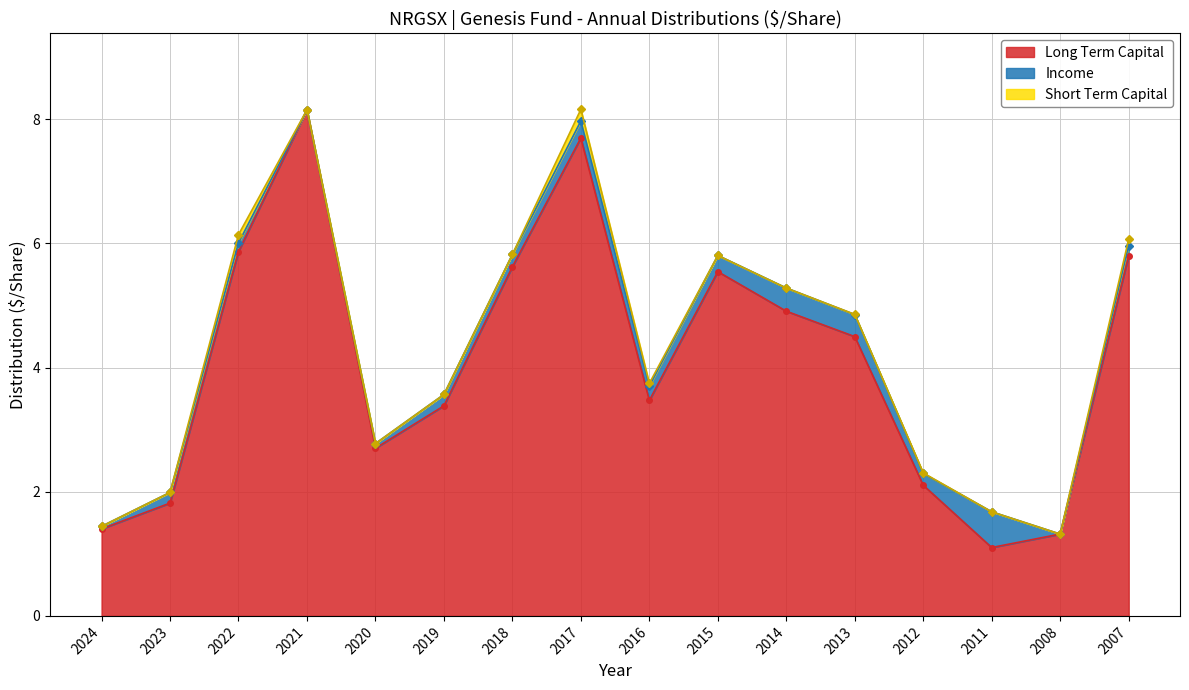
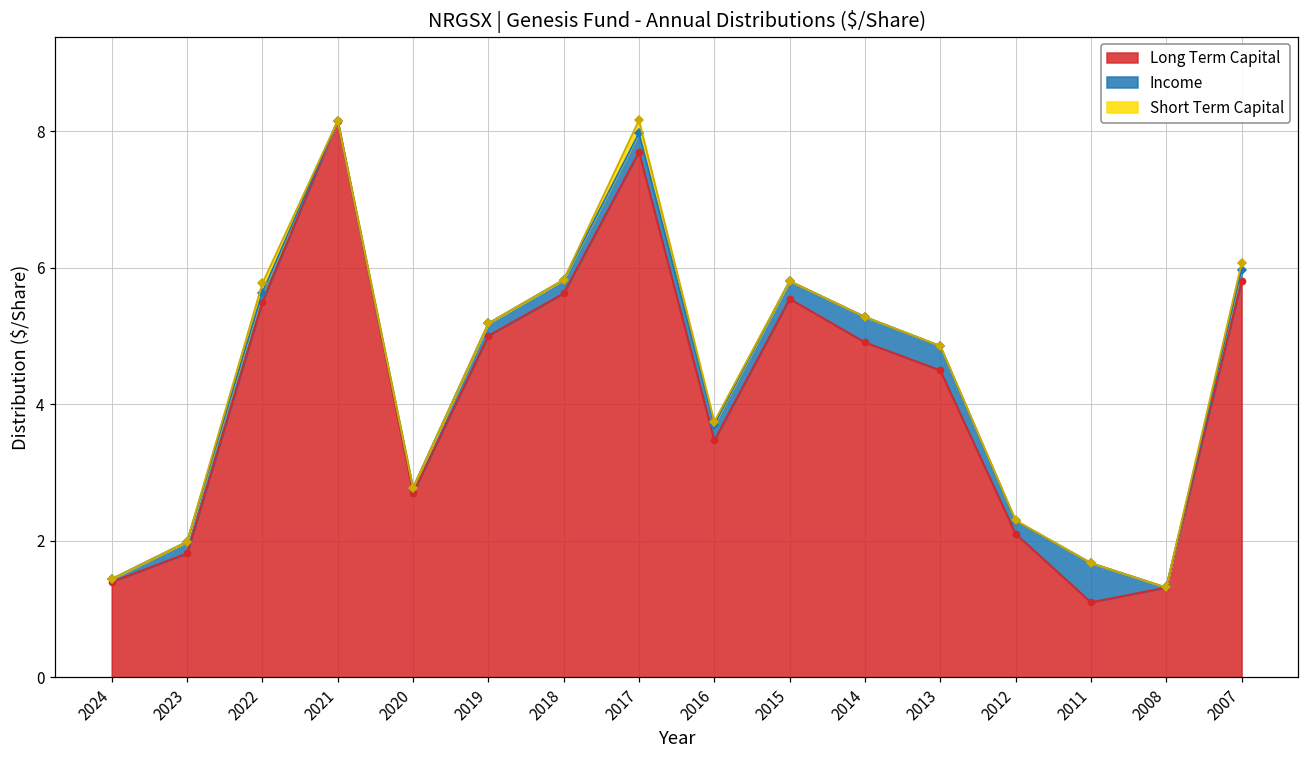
Long Term Capital, 2022: 5.9 -> 5.5
Long Term Capital, 2019: 3.4 -> 5.0
